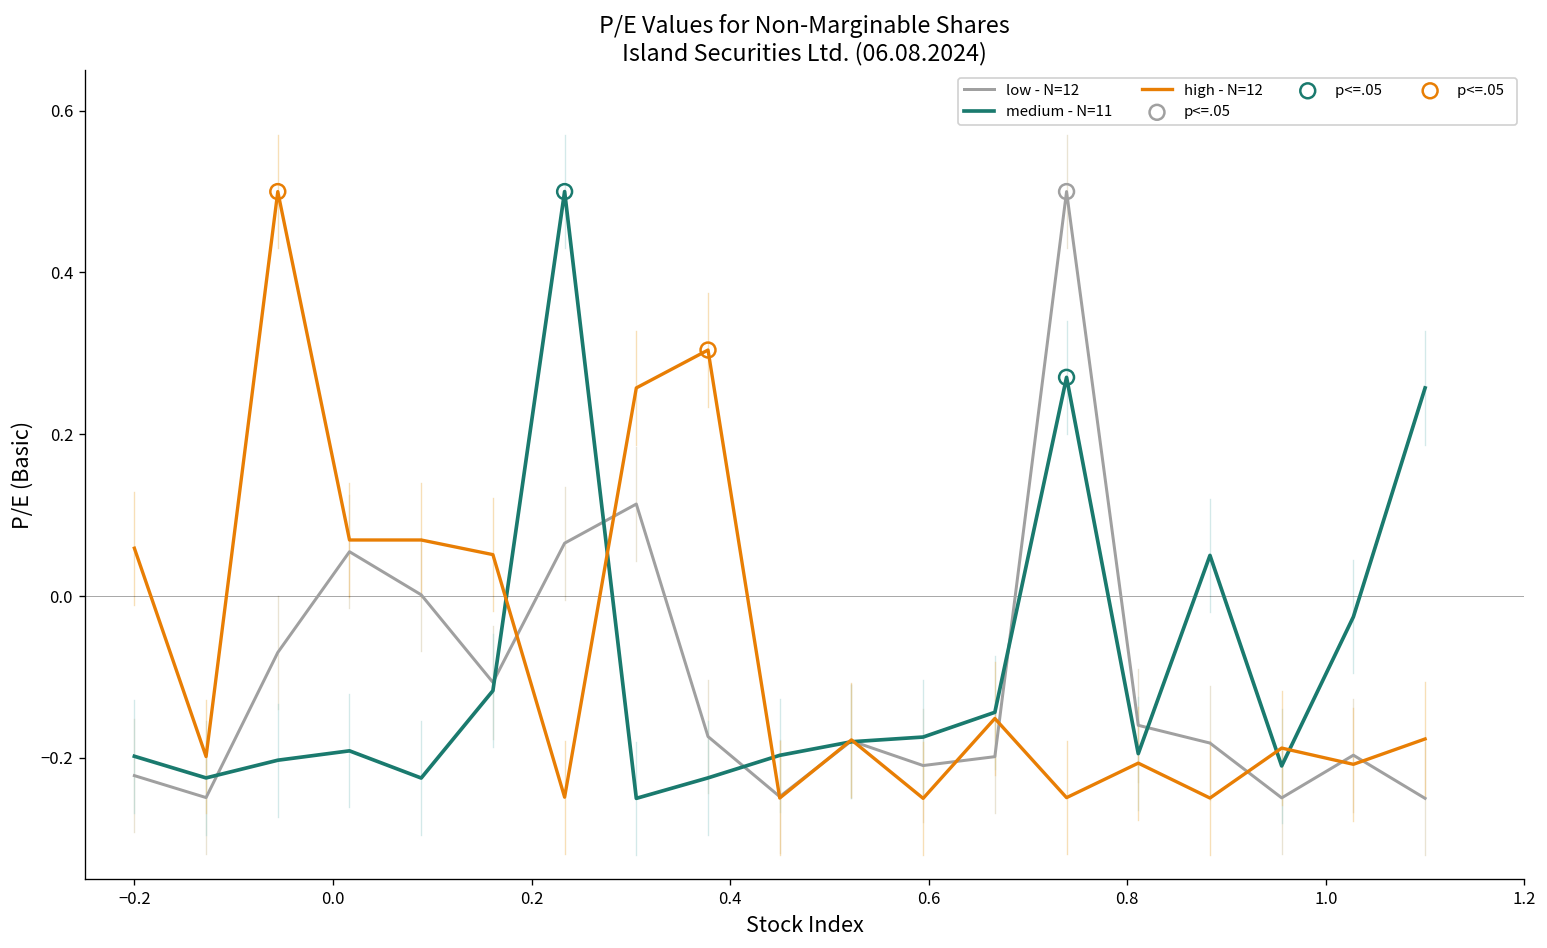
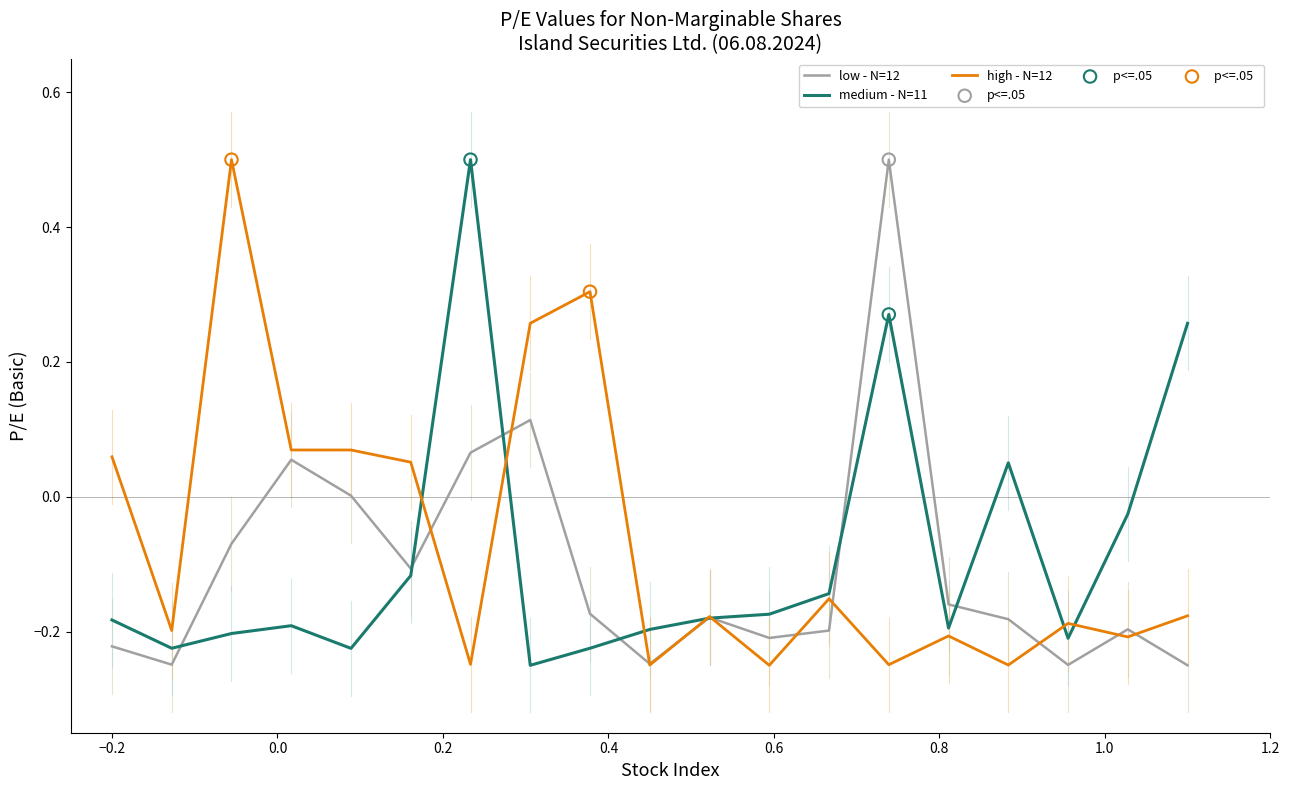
medium - N=11, −0.2: -0.20 -> -0.18
